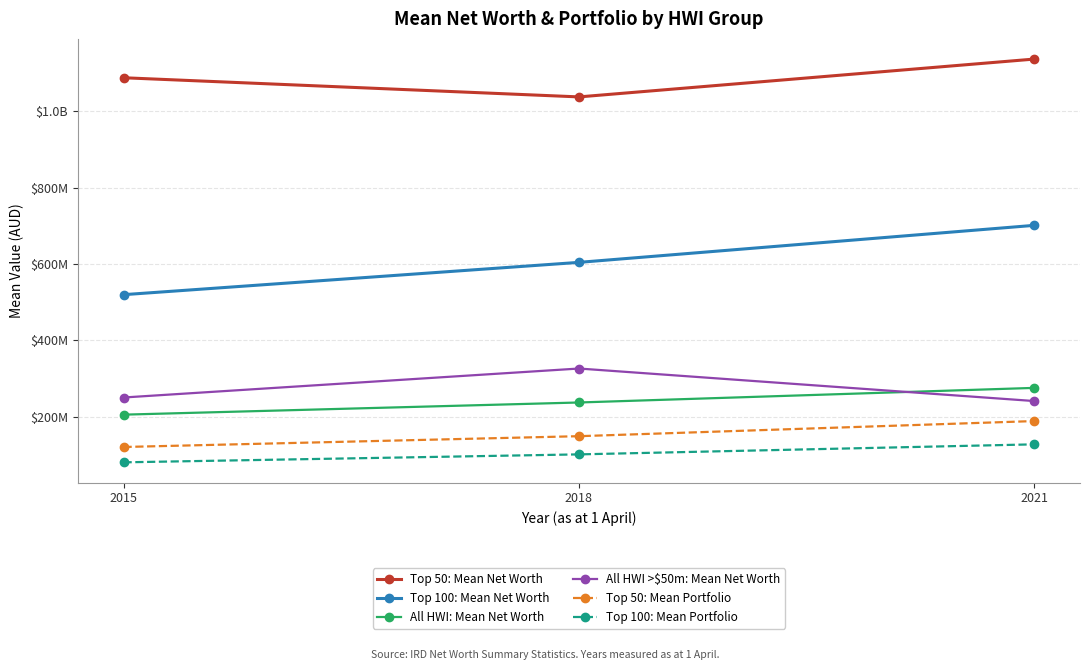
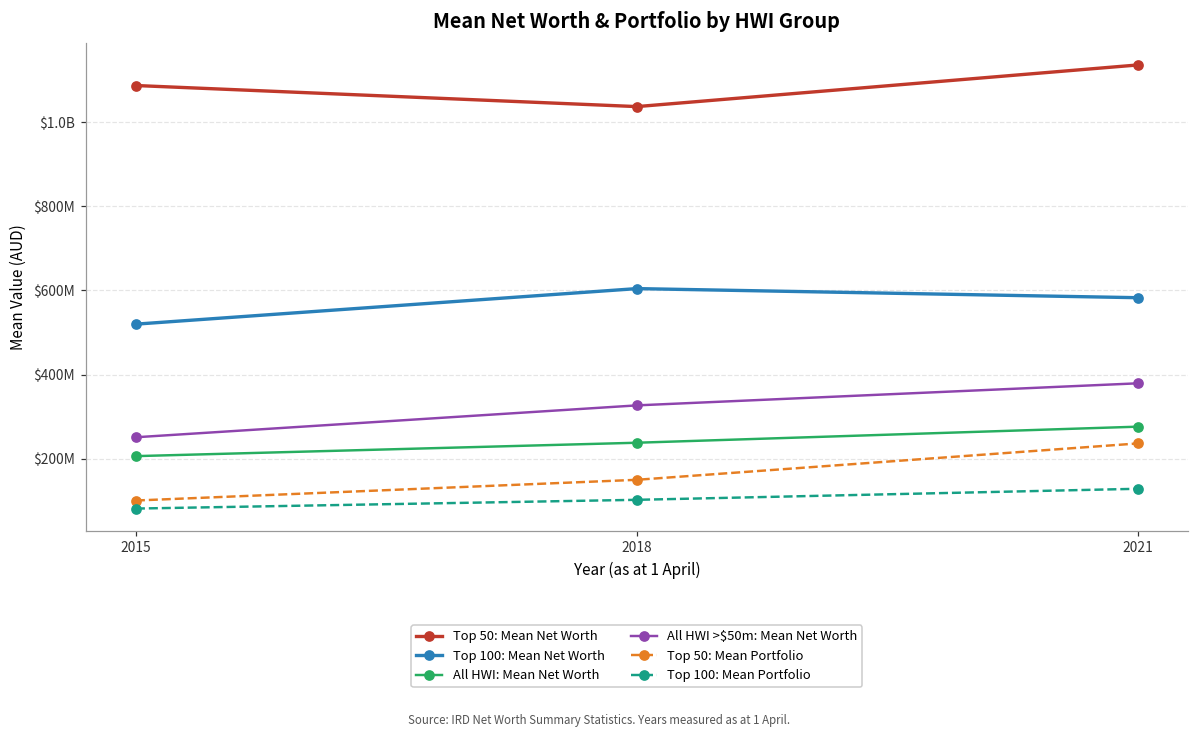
Top 50: Mean Portfolio, 2015: $120000000 -> $100000000
Top 100: Mean Net Worth, 2021: $700000000 -> $580000000
All HWI >$50m: Mean Net Worth, 2021: $240000000 -> $380000000
Top 50: Mean Portfolio, 2021: $190000000 -> $240000000
